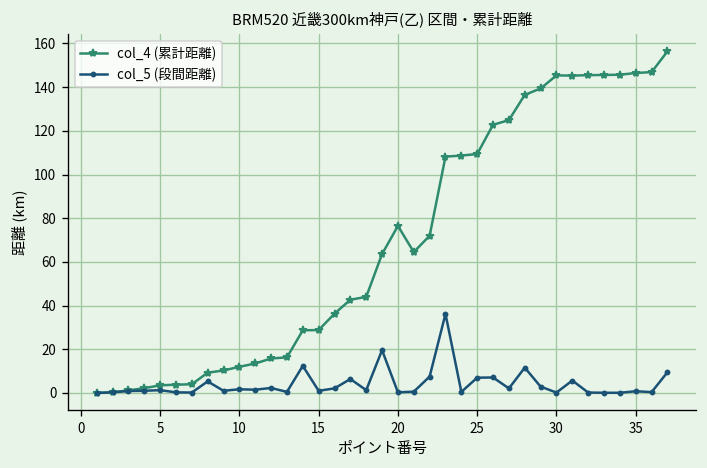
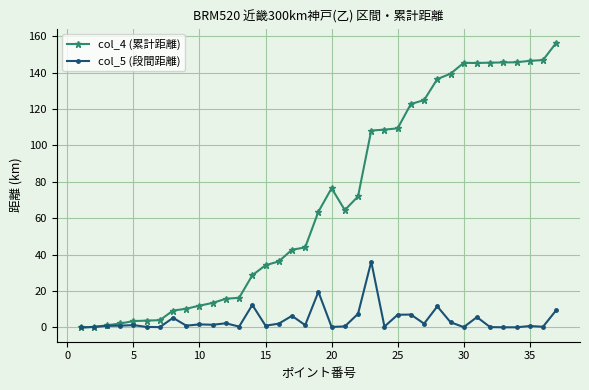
col_4 (累計距離), 15: 29 -> 34
